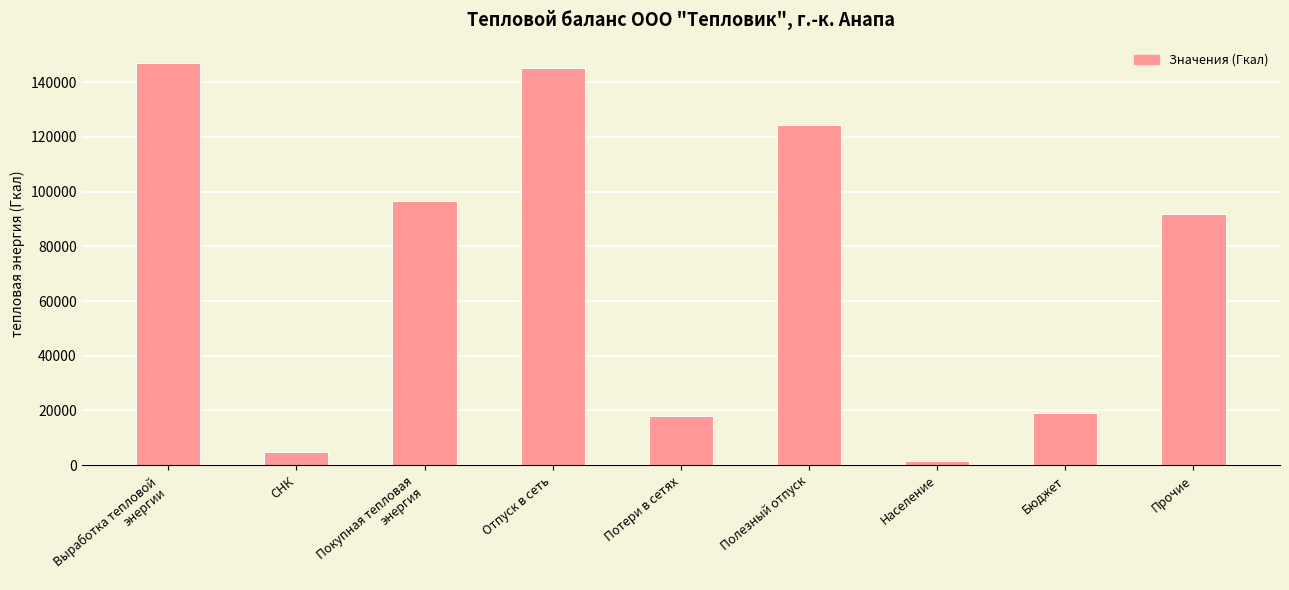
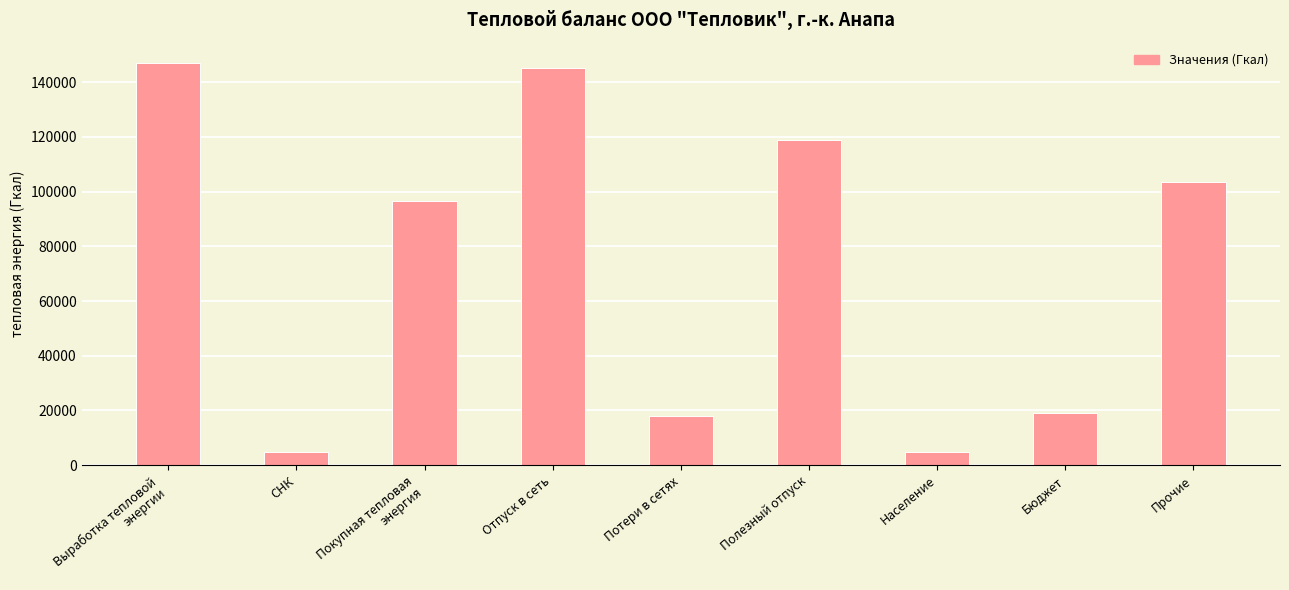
Полезный отпуск: 124000 -> 119000
Население: 2000 -> 5000
Прочие: 92000 -> 103000
